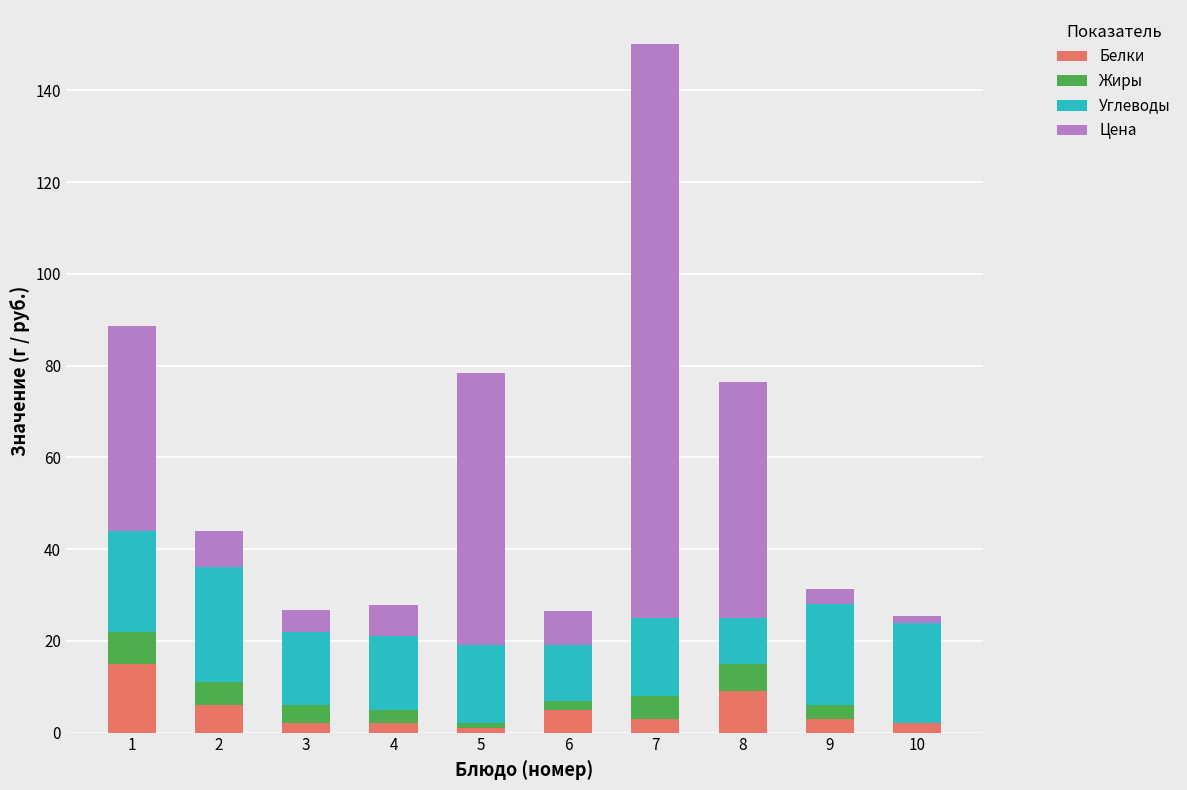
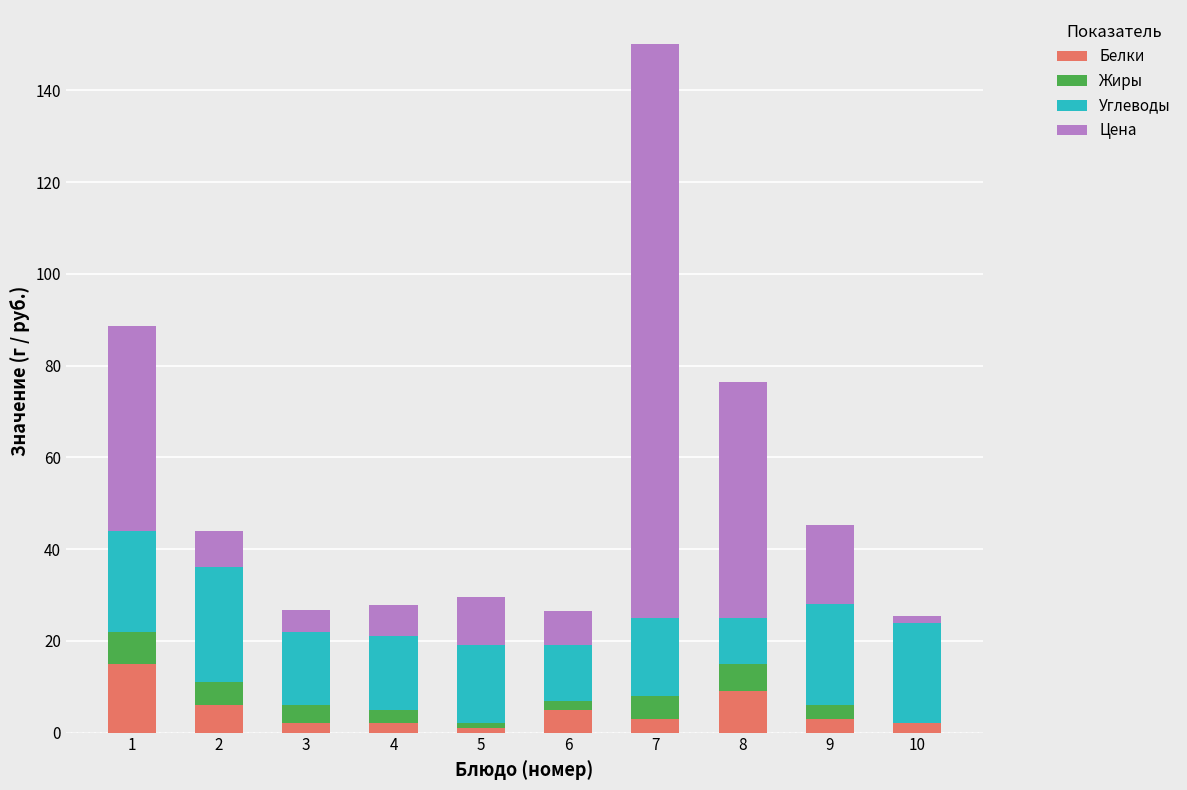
Цена, 5: 59 -> 11
Цена, 9: 3 -> 17
